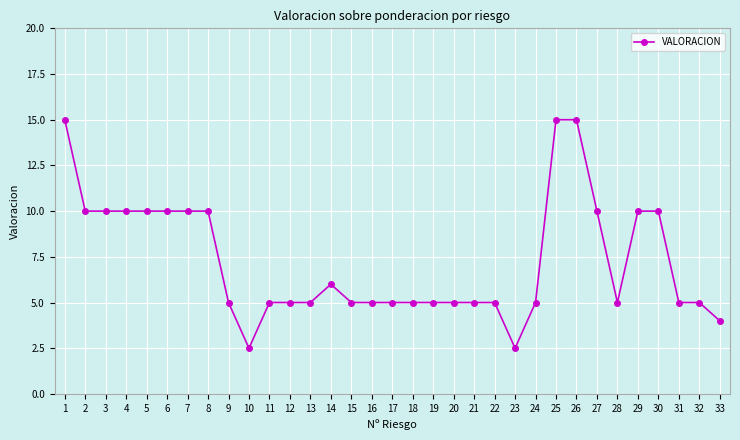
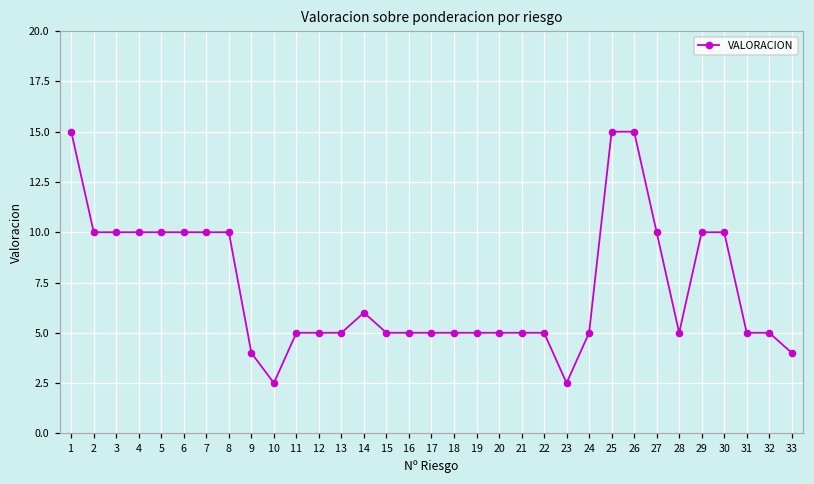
9: 5 -> 4
